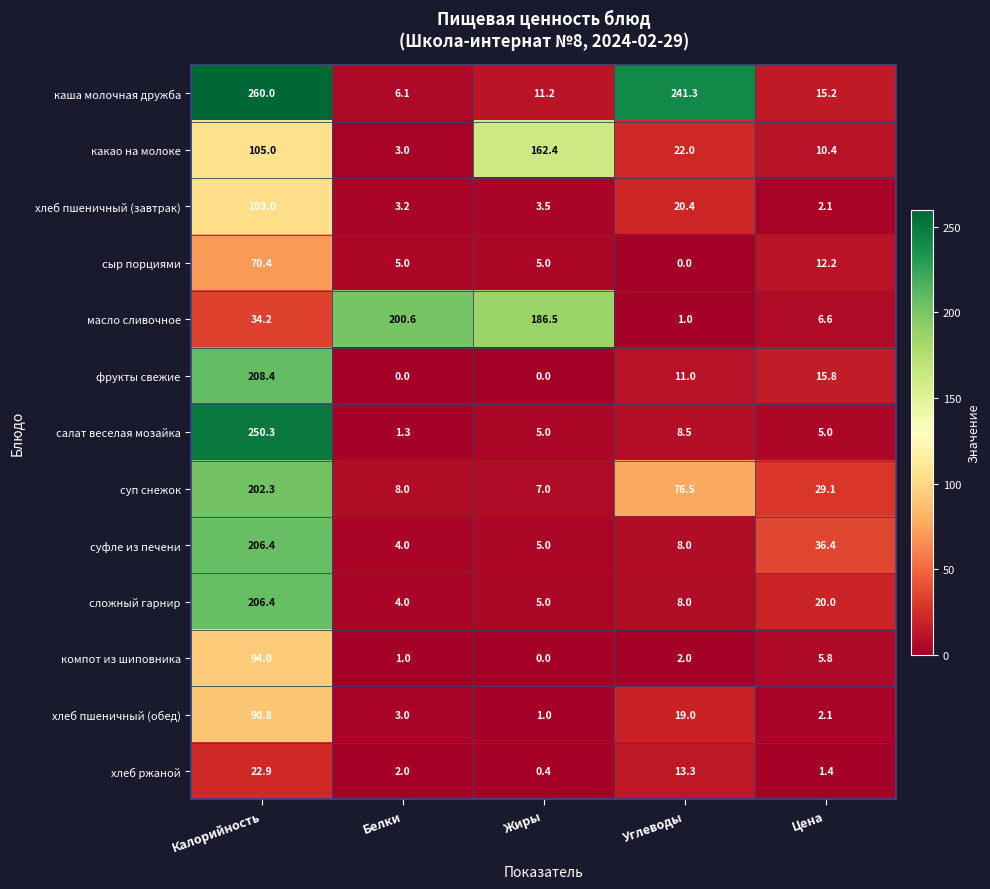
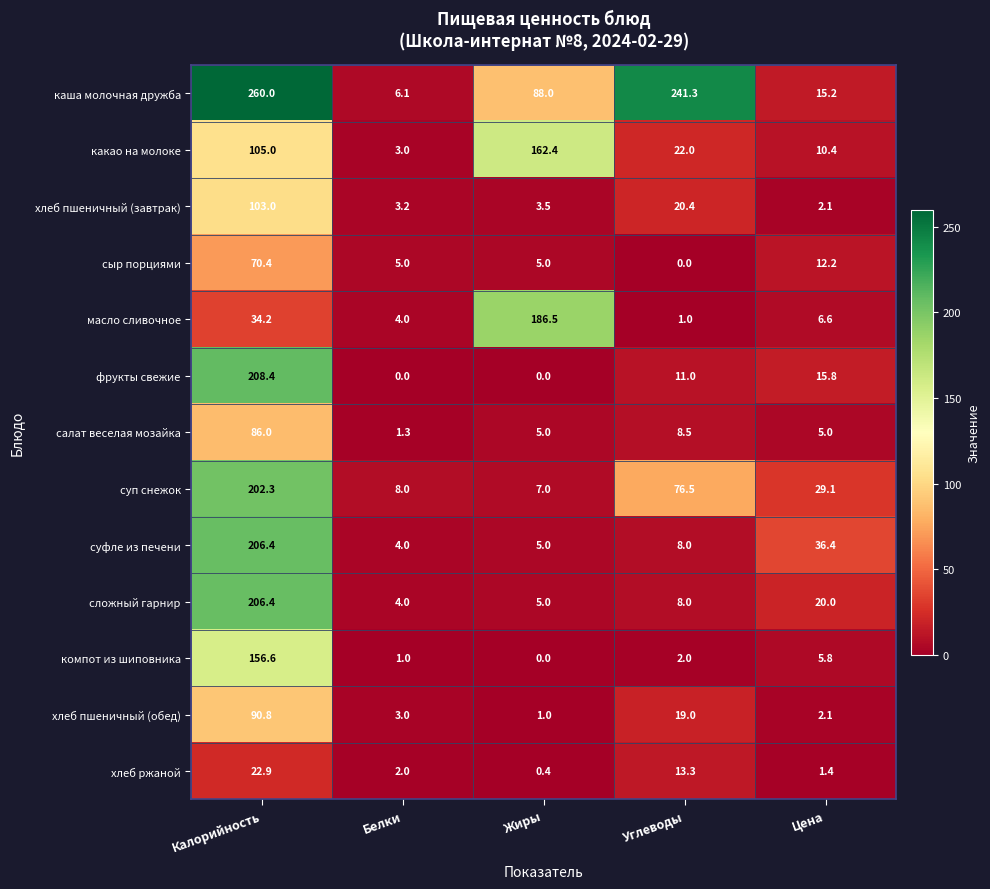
каша молочная дружба, Жиры: 11.2 -> 88.0
масло сливочное, Белки: 200.6 -> 4.0
салат веселая мозайка, Калорийность: 250.3 -> 86.0
компот из шиповника, Калорийность: 94.0 -> 156.6
